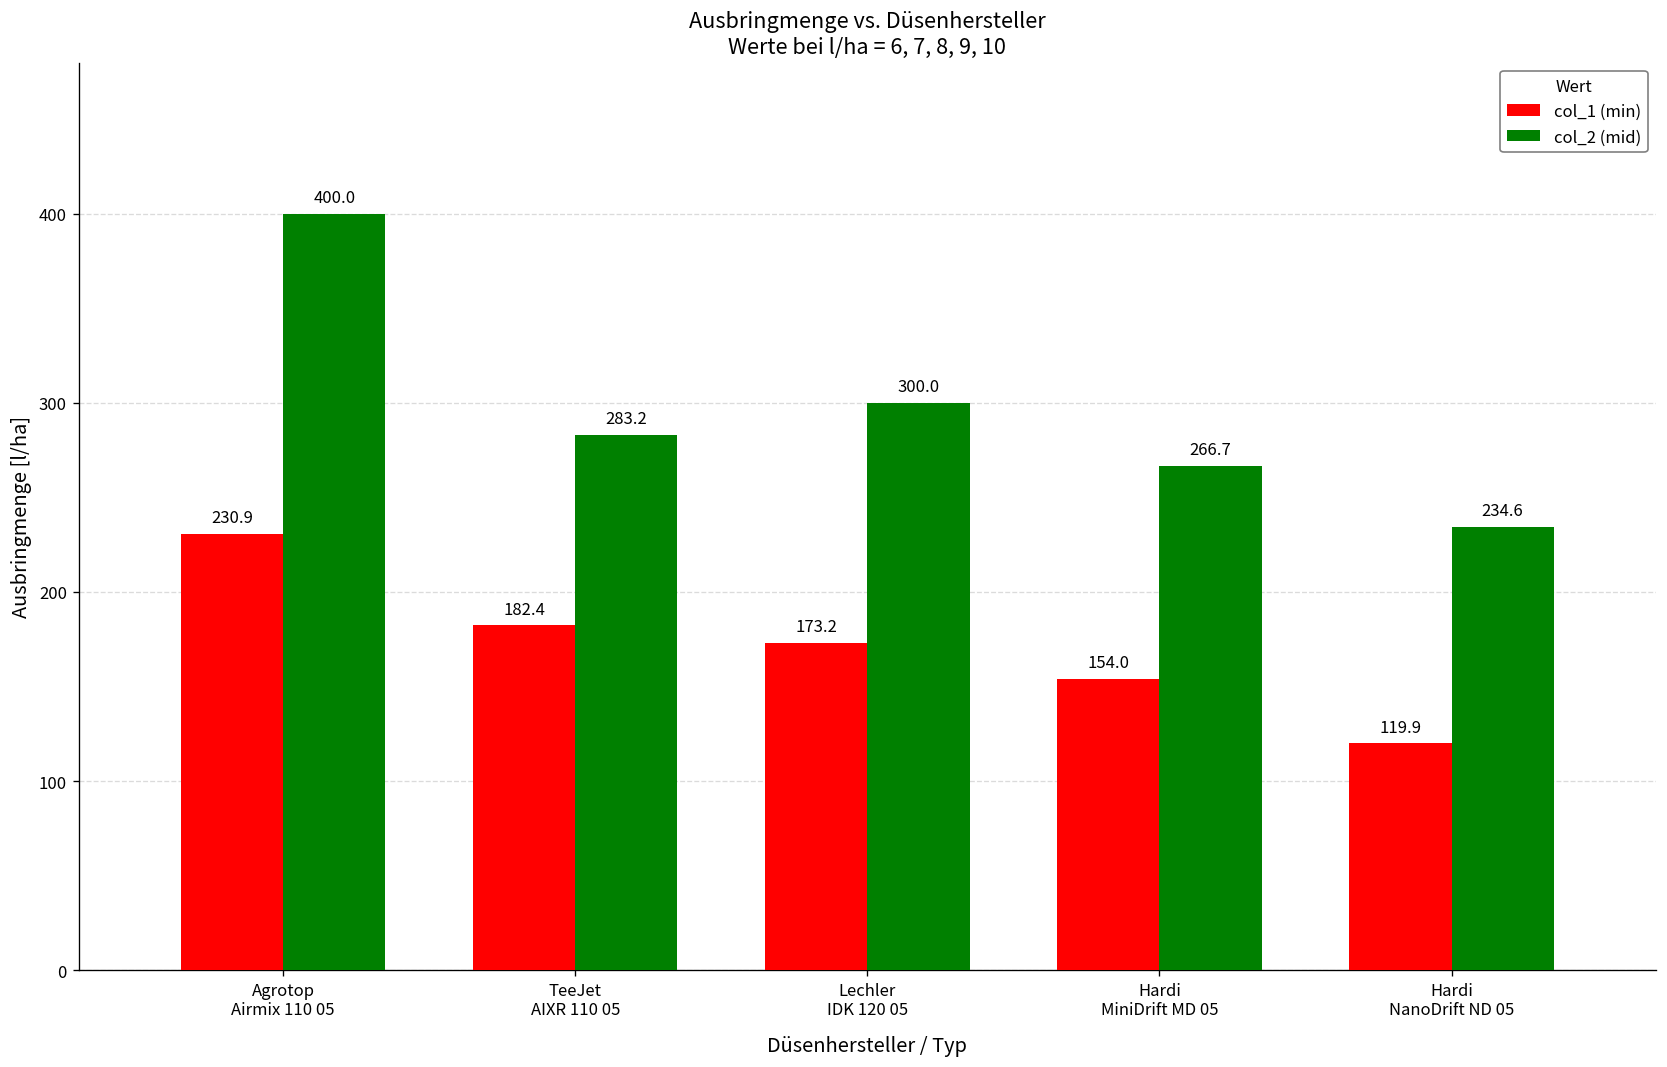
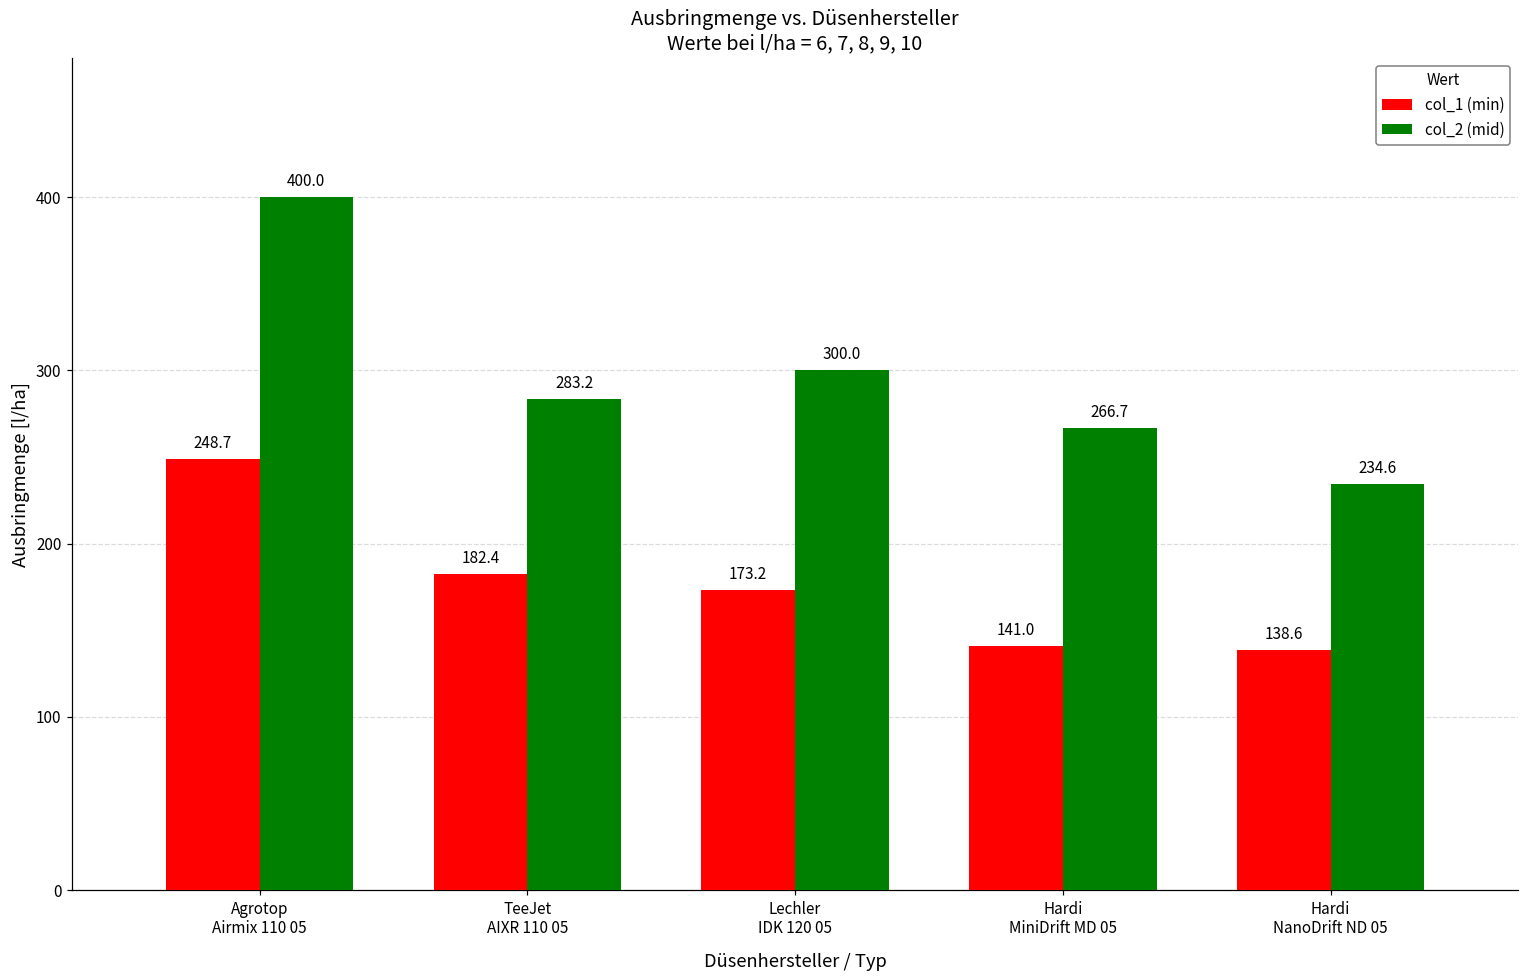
col_1 (min), Agrotop Airmix 110 05: 230.9 -> 248.7
col_1 (min), Hardi MiniDrift MD 05: 154.0 -> 141.0
col_1 (min), Hardi NanoDrift ND 05: 119.9 -> 138.6
